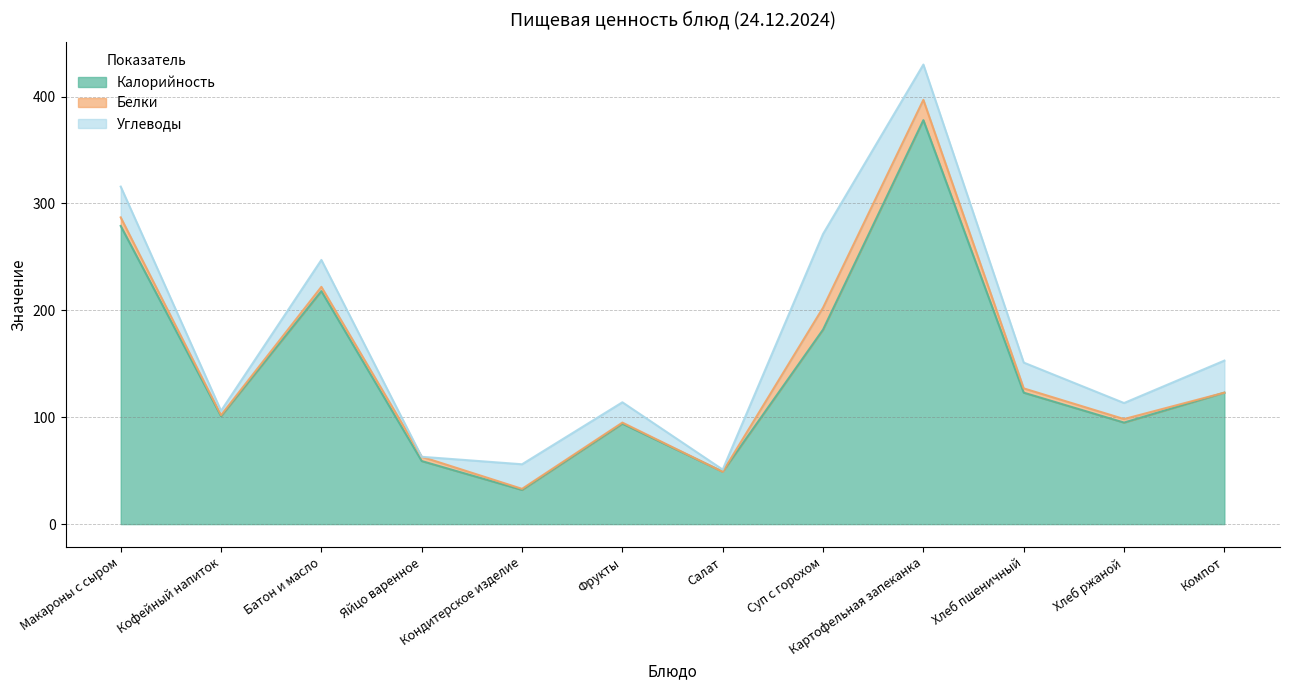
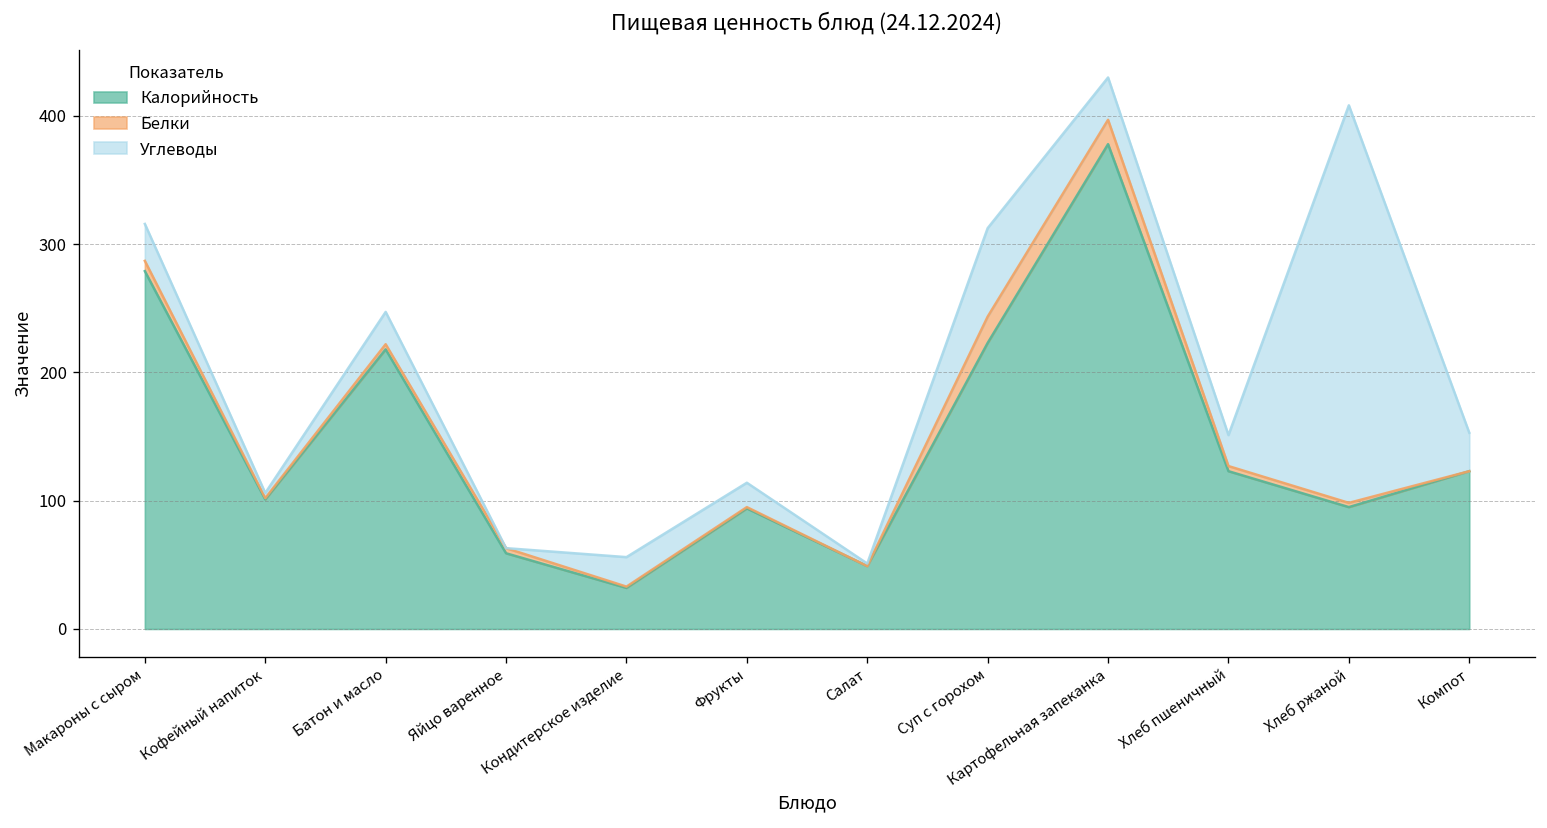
Калорийность, Суп с горохом: 182 -> 223
Углеводы, Хлеб ржаной: 15 -> 310
